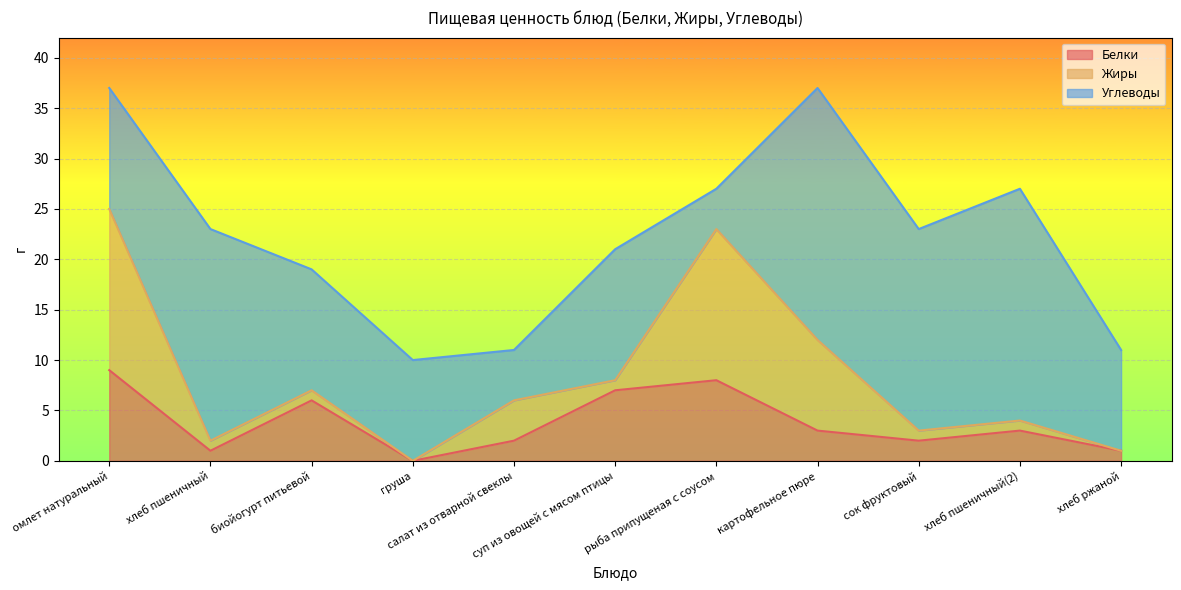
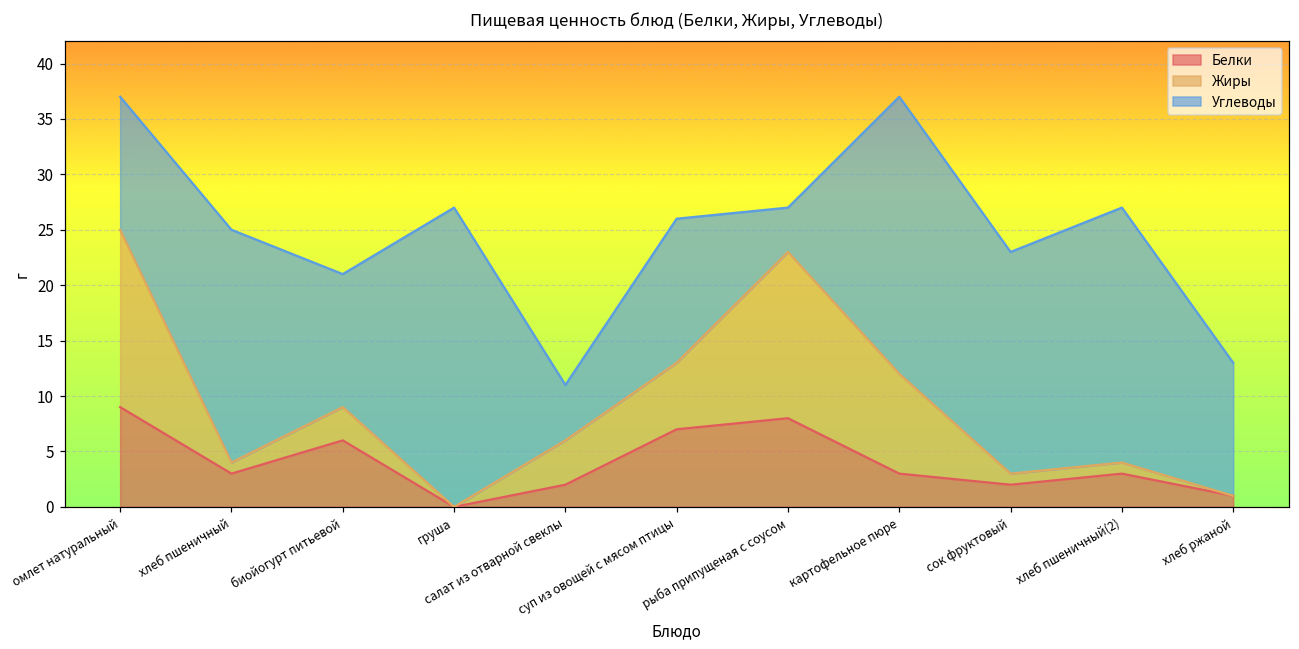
Белки, хлеб пшеничный: 1 -> 3
Жиры, биойогурт питьевой: 1 -> 3
Углеводы, груша: 10 -> 27
Жиры, суп из овощей с мясом птицы: 1 -> 6
Углеводы, хлеб ржаной: 10 -> 12
